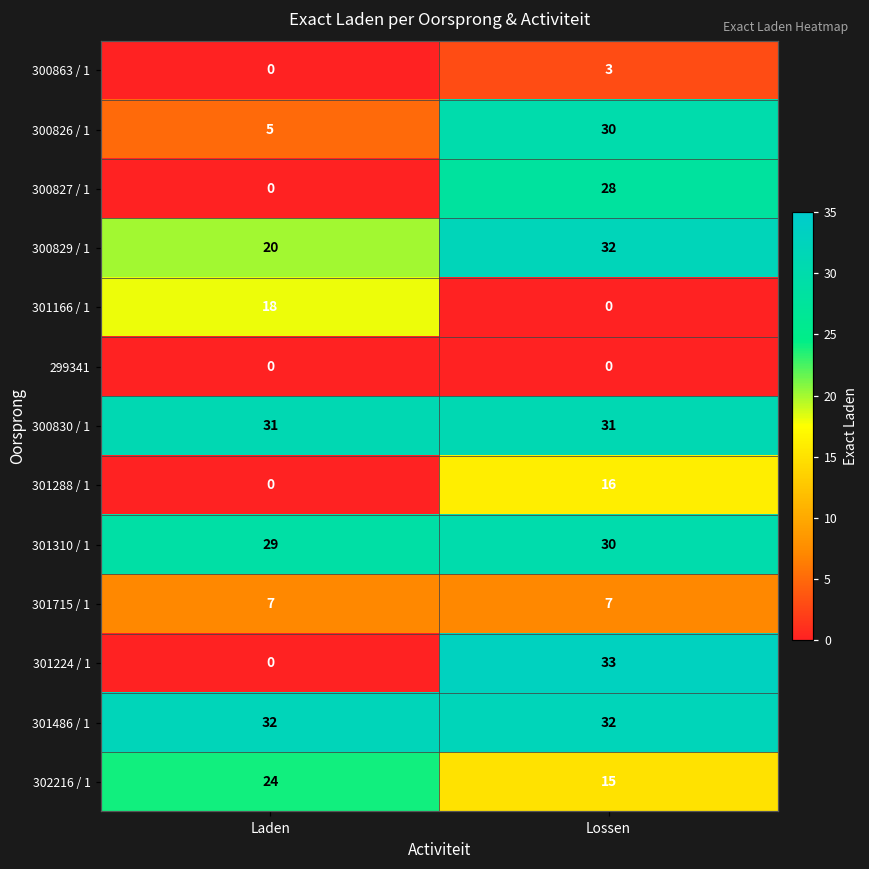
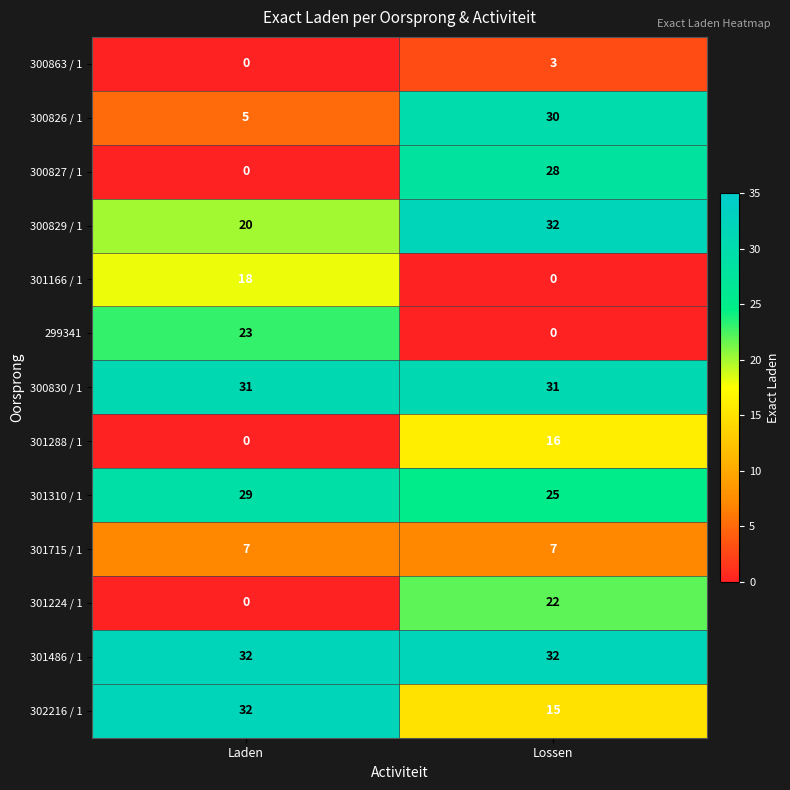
299341, Laden: 0 -> 23
301310 / 1, Lossen: 30 -> 25
301224 / 1, Lossen: 33 -> 22
302216 / 1, Laden: 24 -> 32
